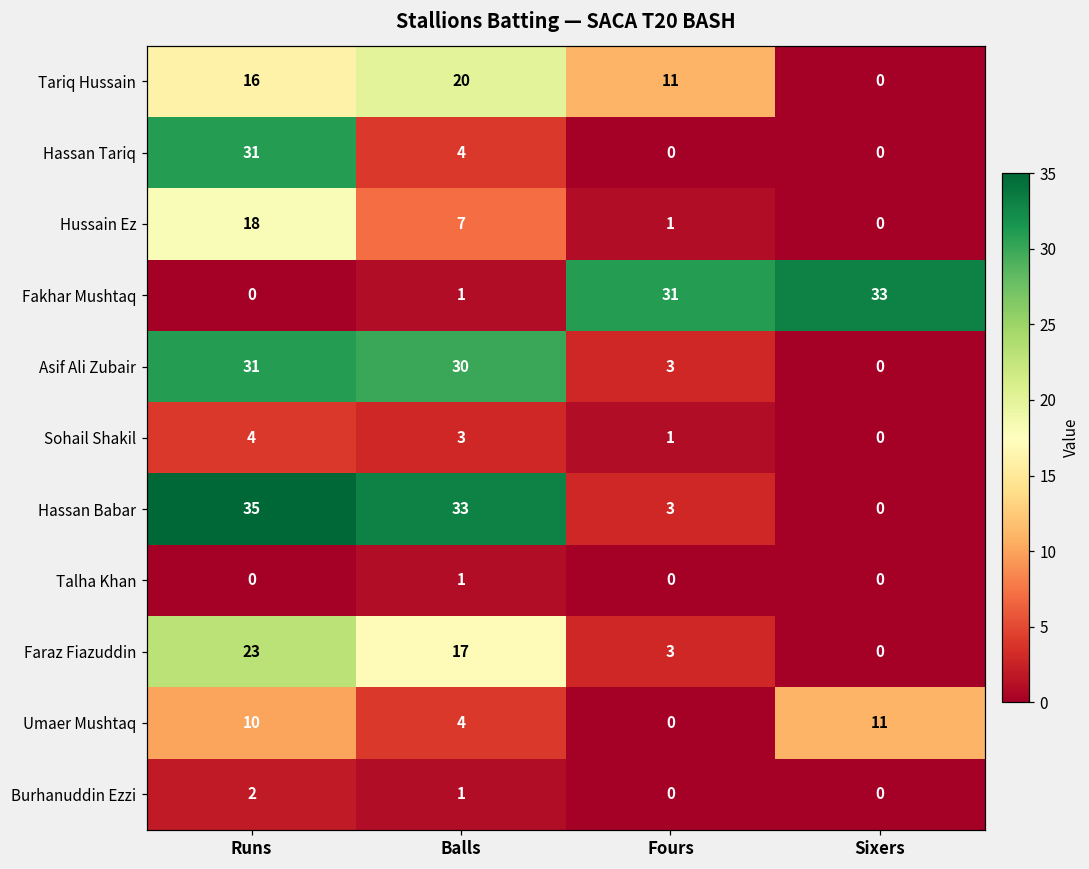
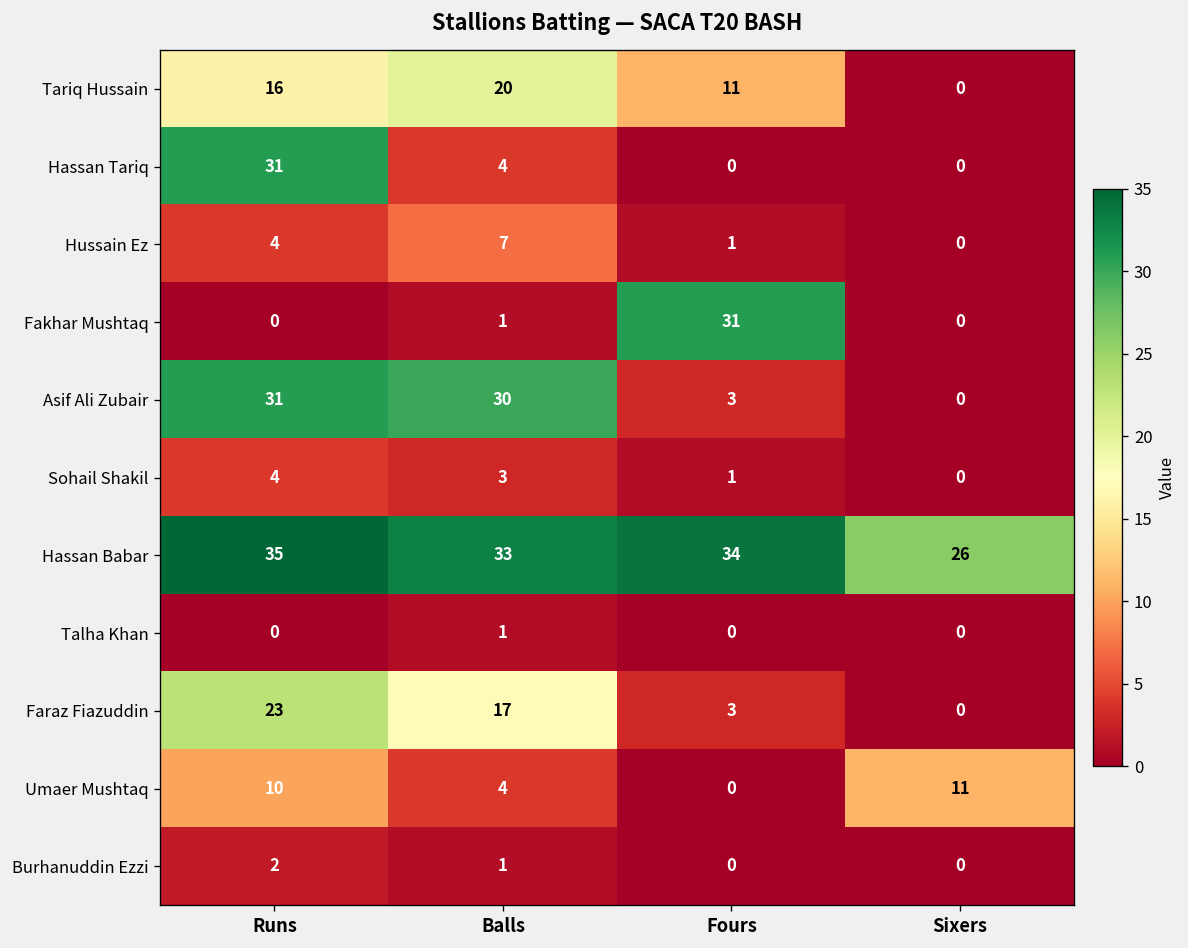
Hussain Ez, Runs: 18 -> 4
Fakhar Mushtaq, Sixers: 33 -> 0
Hassan Babar, Fours: 3 -> 34
Hassan Babar, Sixers: 0 -> 26
